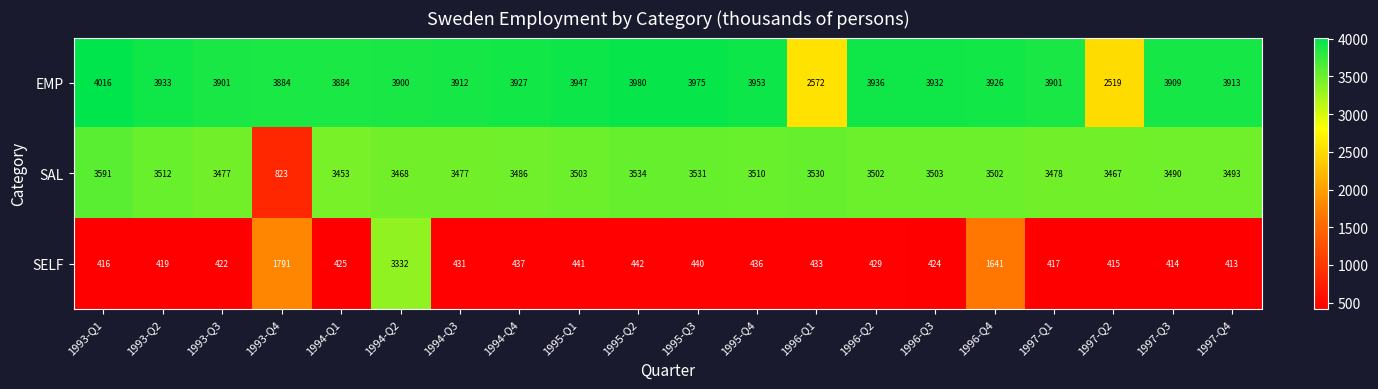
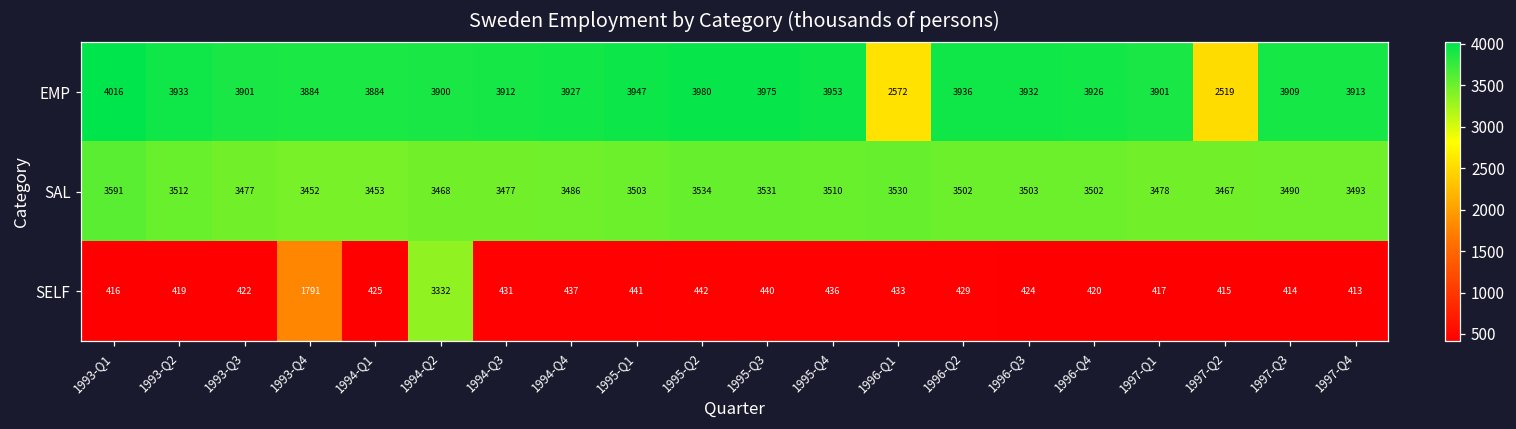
SAL, 1993-Q4: 823 -> 3452
SELF, 1996-Q4: 1641 -> 420
